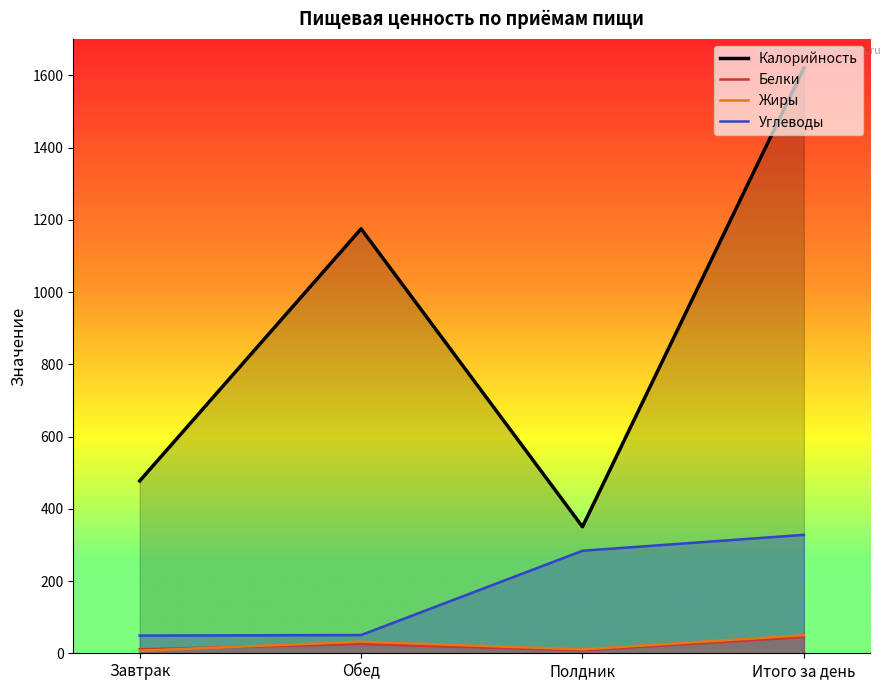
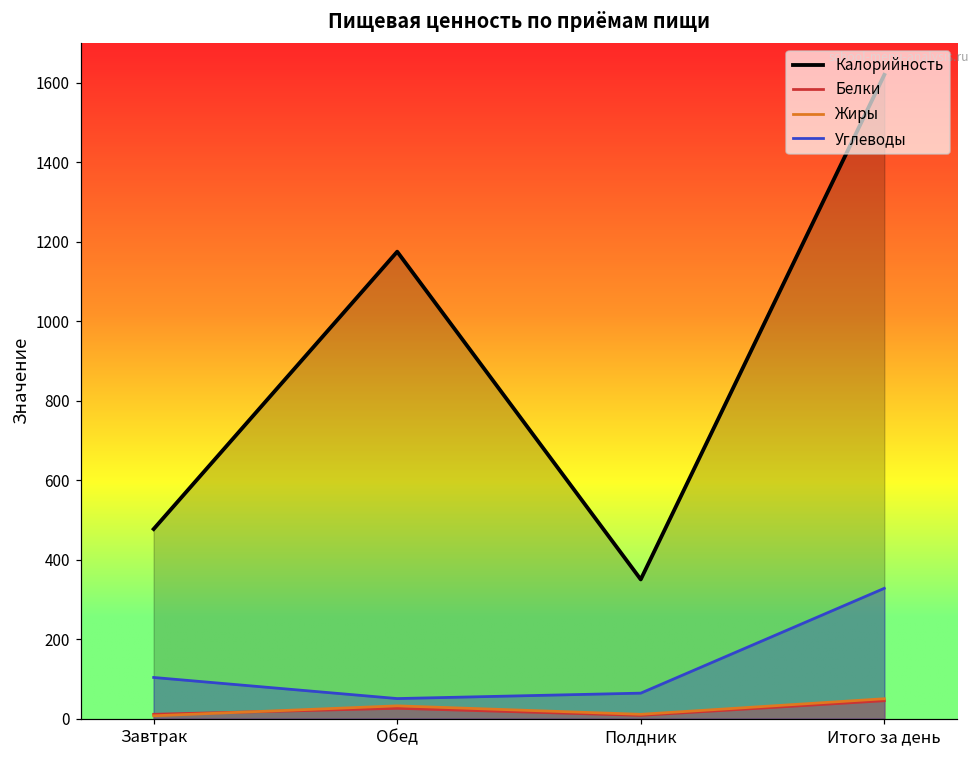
Углеводы, Завтрак: 50 -> 100
Углеводы, Полдник: 280 -> 60
